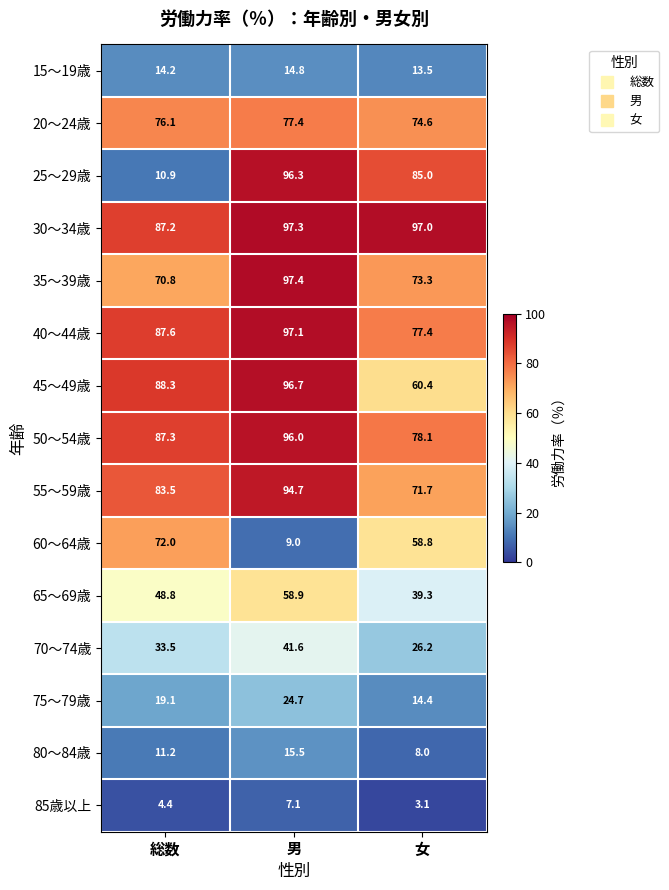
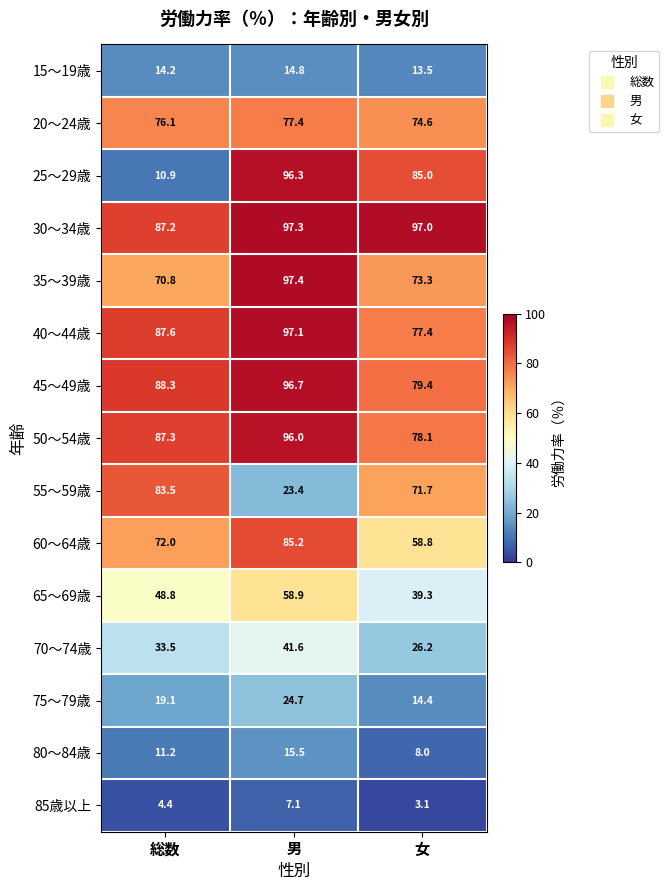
45～49歳, 女: 60.4 -> 79.4
55～59歳, 男: 94.7 -> 23.4
60～64歳, 男: 9.0 -> 85.2
